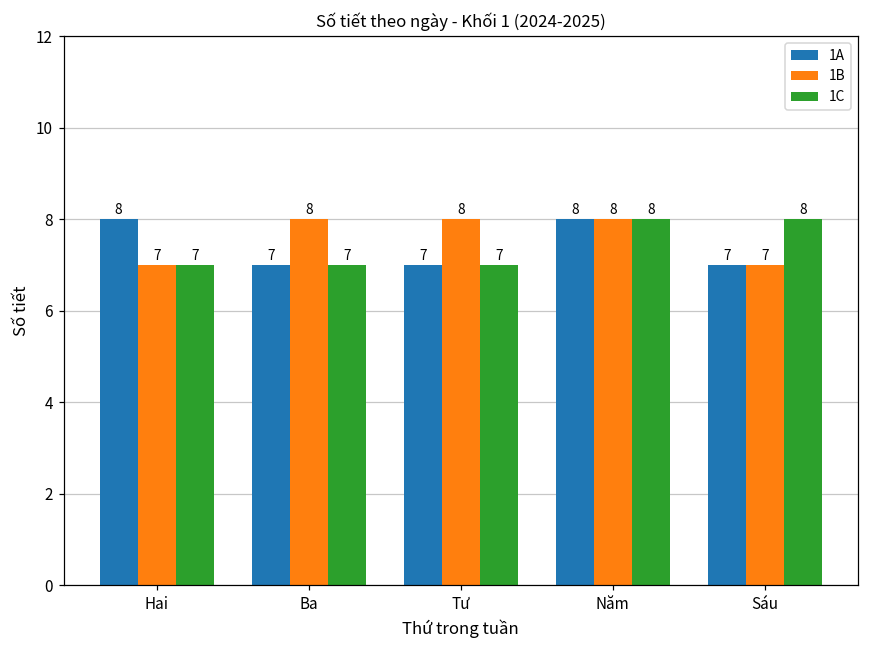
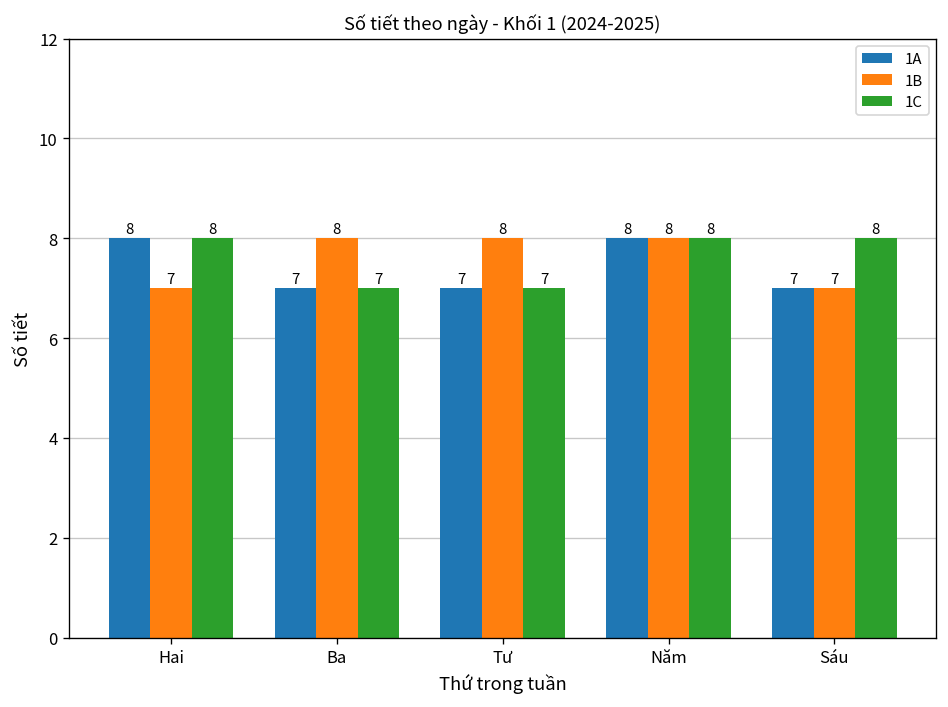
1C, Hai: 7 -> 8
